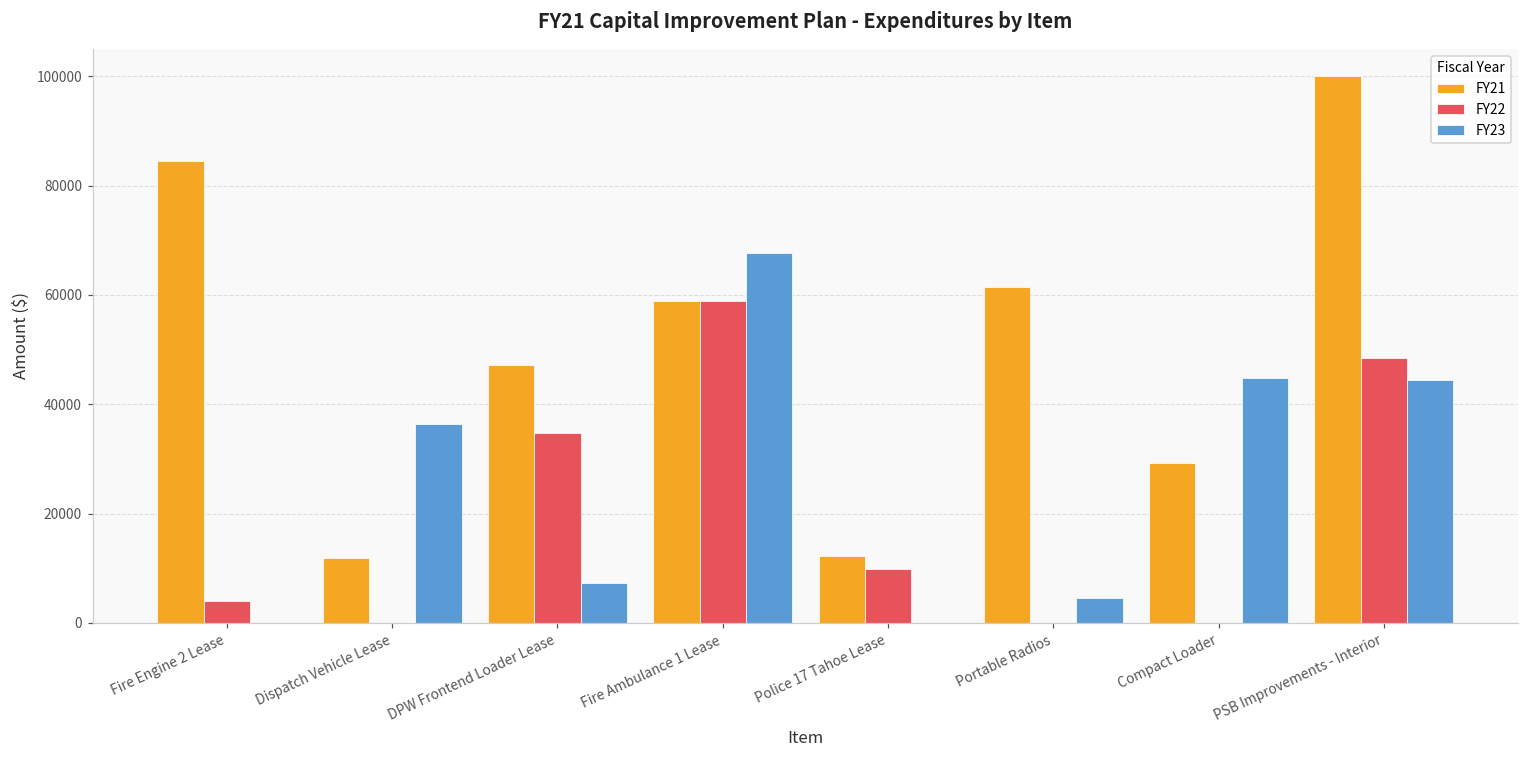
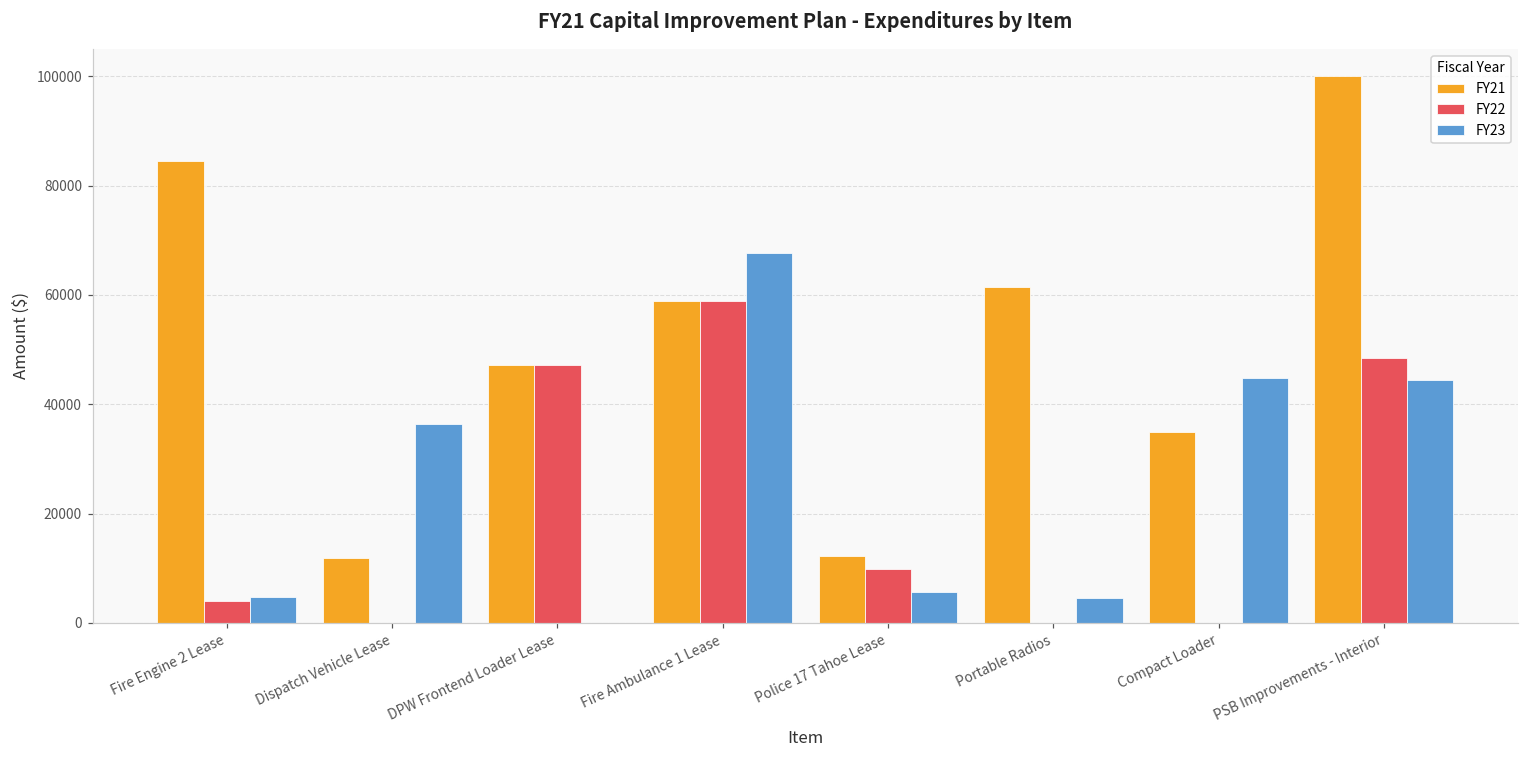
FY23, Fire Engine 2 Lease: 0 -> 5000
FY22, DPW Frontend Loader Lease: 35000 -> 47000
FY23, DPW Frontend Loader Lease: 7000 -> 0
FY23, Police 17 Tahoe Lease: 0 -> 6000
FY21, Compact Loader: 29000 -> 35000
